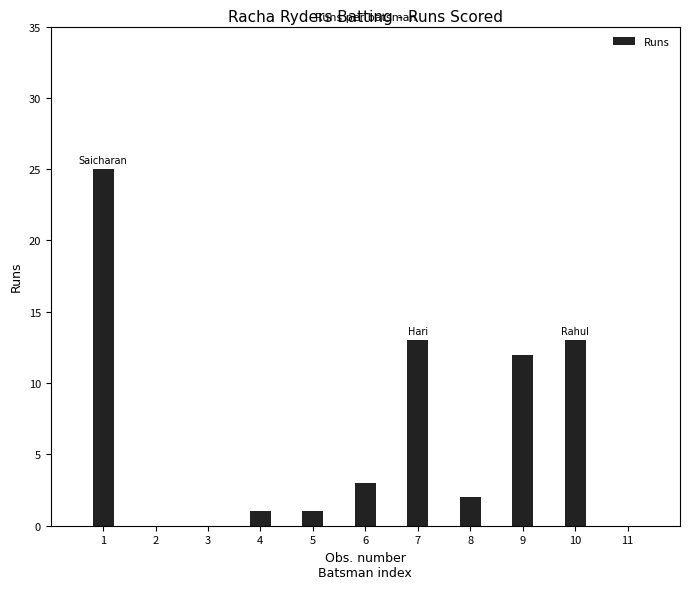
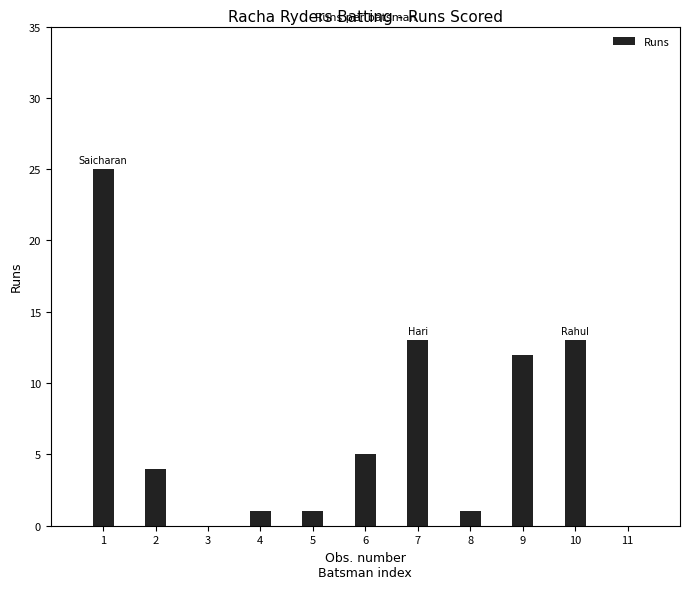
2: 0 -> 4
6: 3 -> 5
8: 2 -> 1
